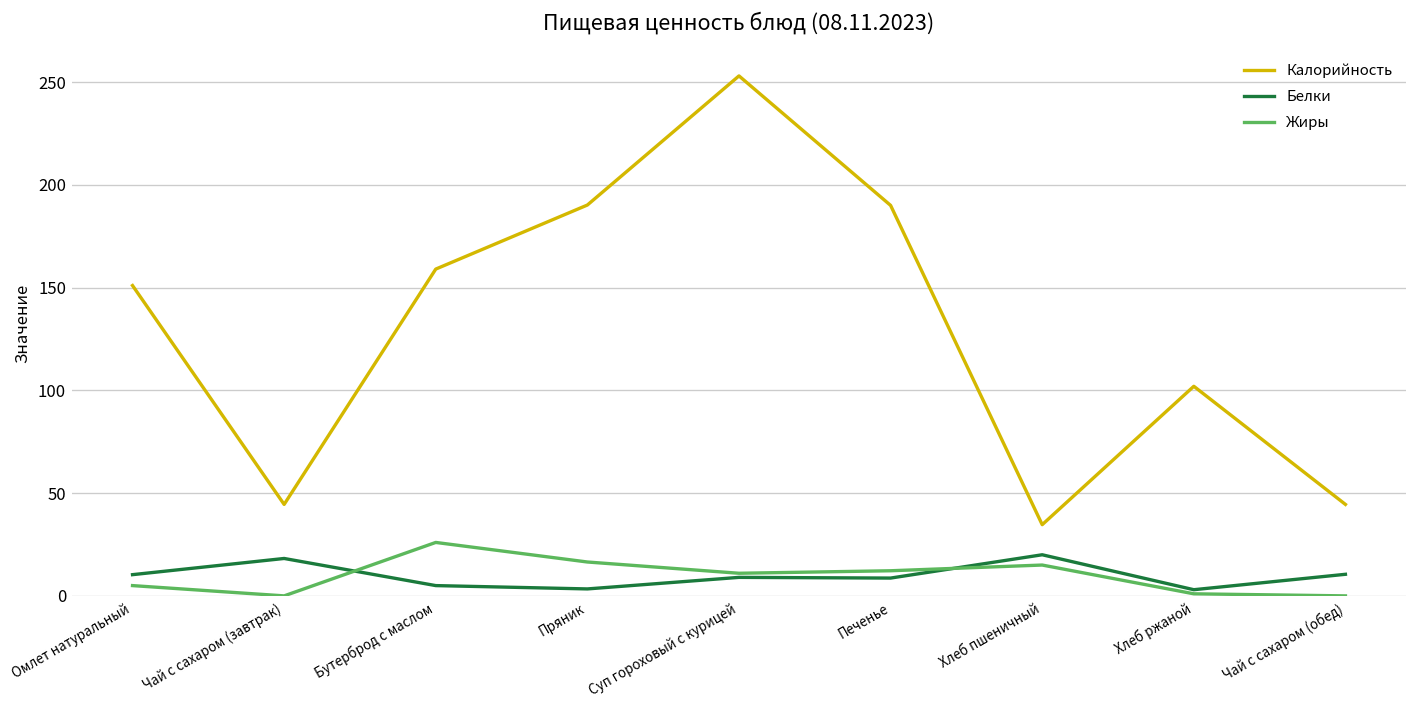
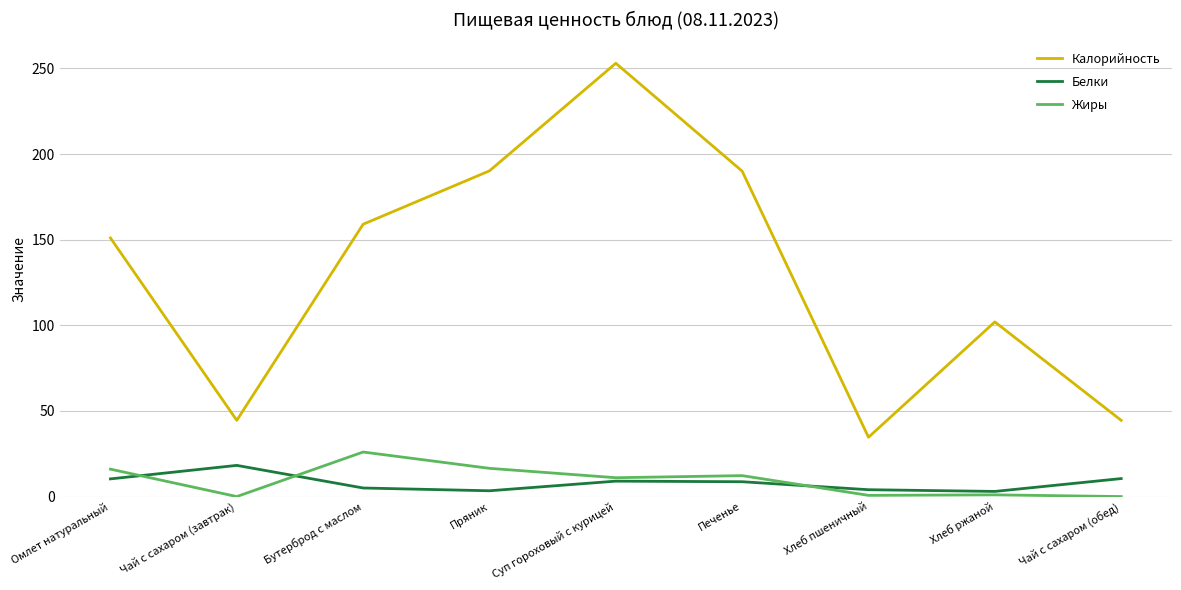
Жиры, Омлет натуральный: 5 -> 16
Белки, Хлеб пшеничный: 20 -> 4
Жиры, Хлеб пшеничный: 15 -> 1
